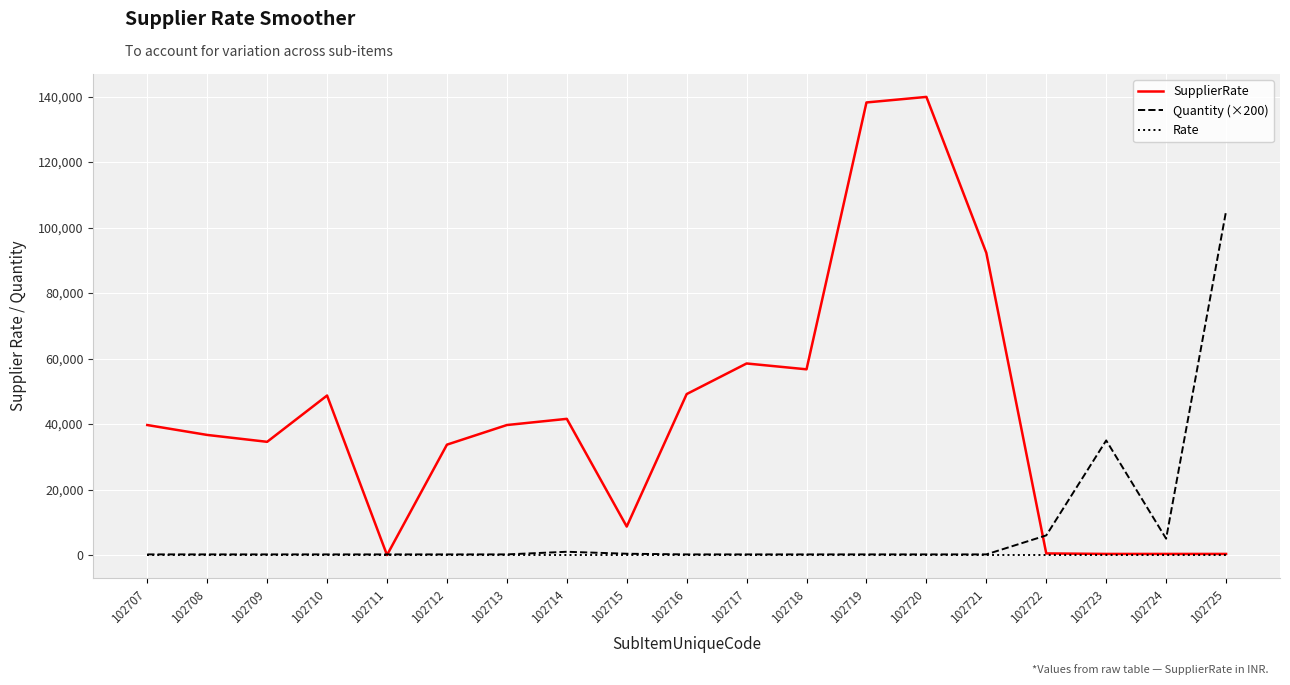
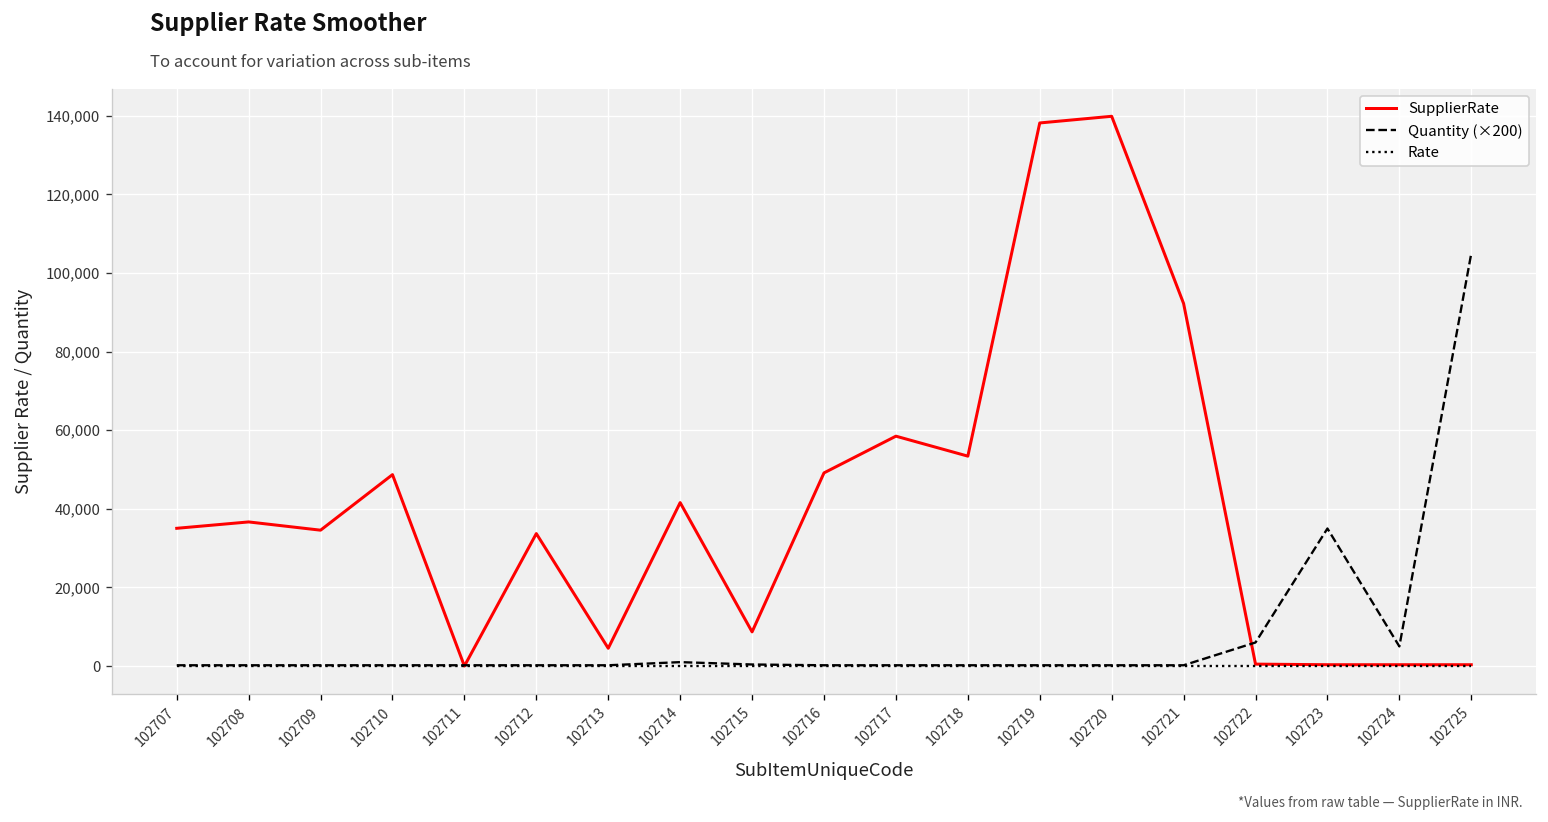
SupplierRate, 102707: 40,000 -> 35,000
SupplierRate, 102713: 40,000 -> 5,000
SupplierRate, 102718: 57,000 -> 53,000
